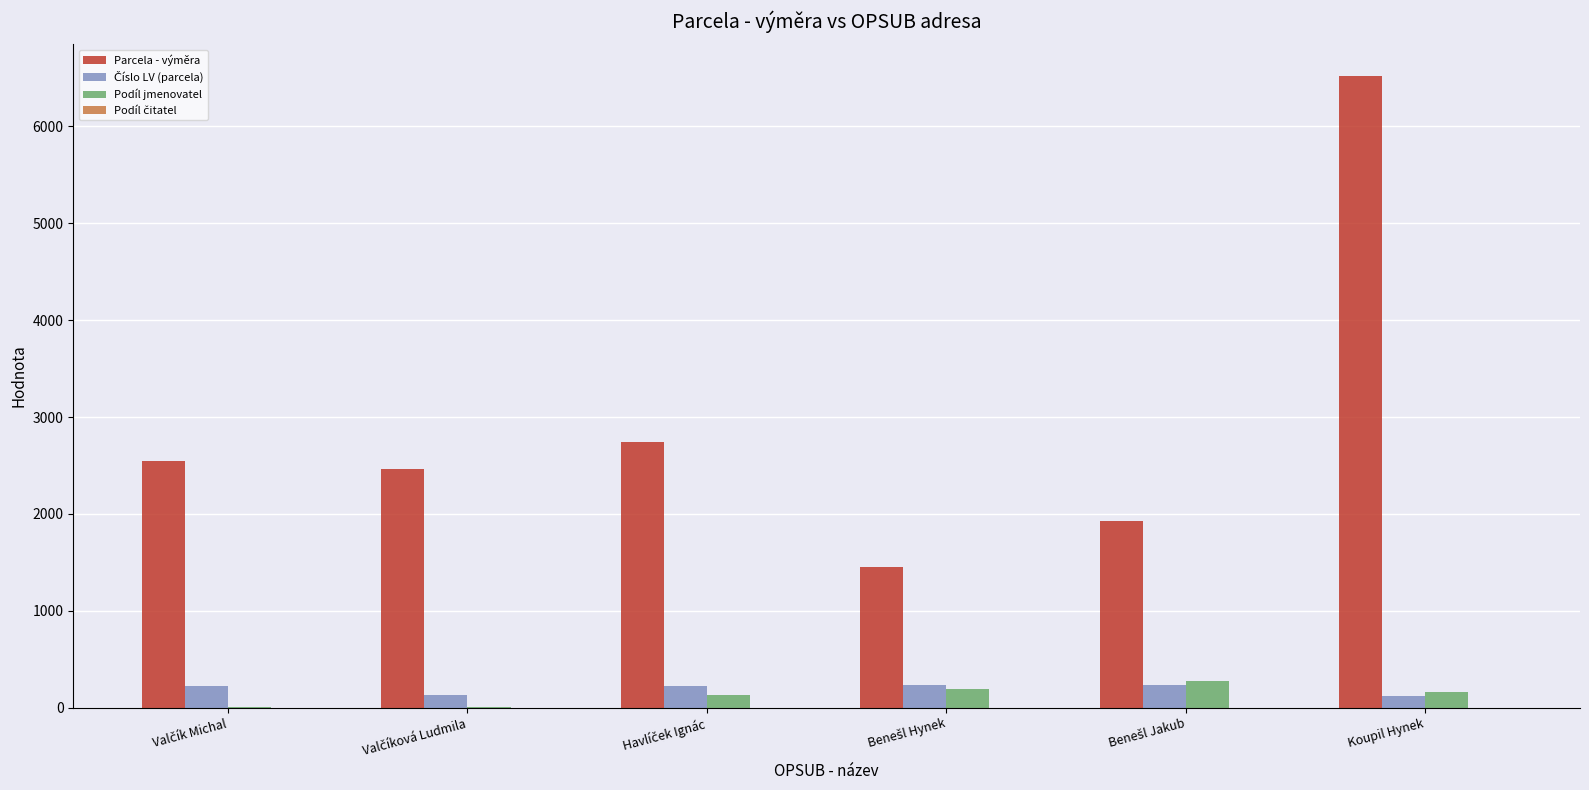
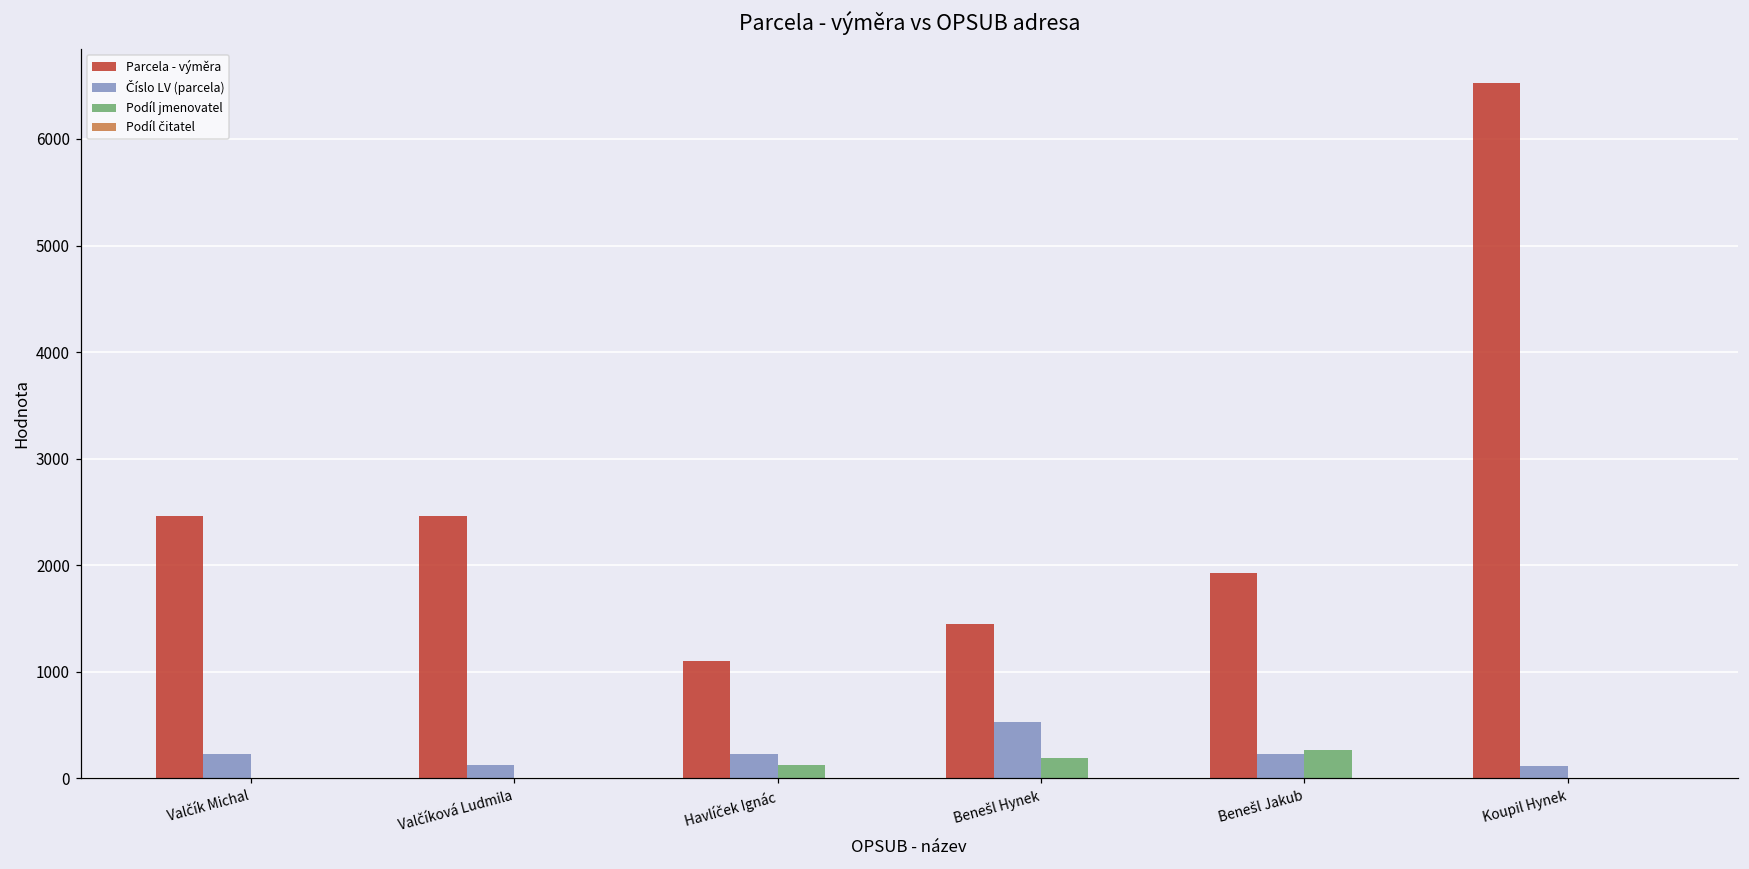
Parcela - výměra, Valčík Michal: 2600 -> 2500
Parcela - výměra, Havlíček Ignác: 2700 -> 1100
Číslo LV (parcela), Benešl Hynek: 200 -> 500
Podíl jmenovatel, Koupil Hynek: 200 -> 0
